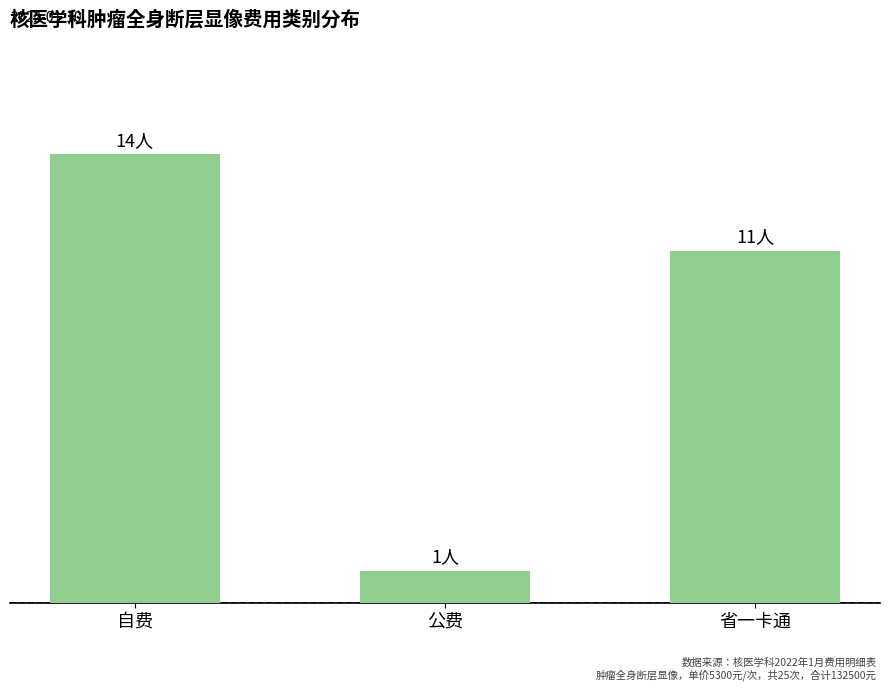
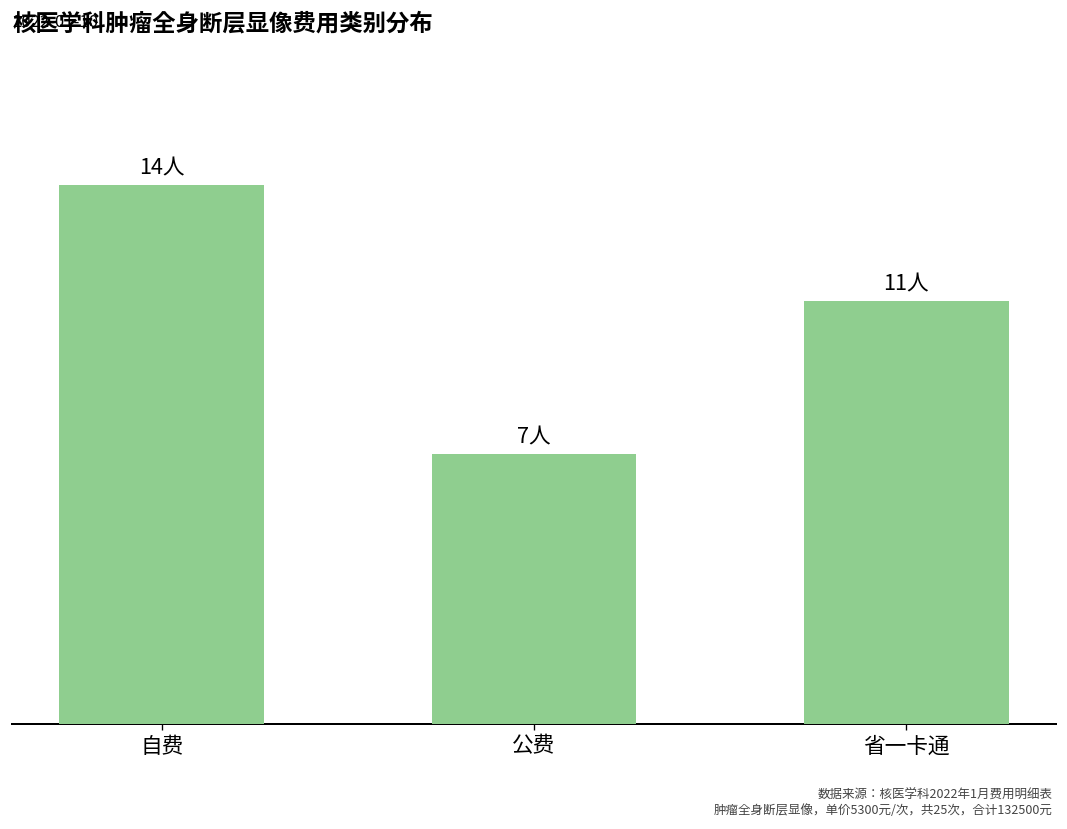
公费: 1人 -> 7人
